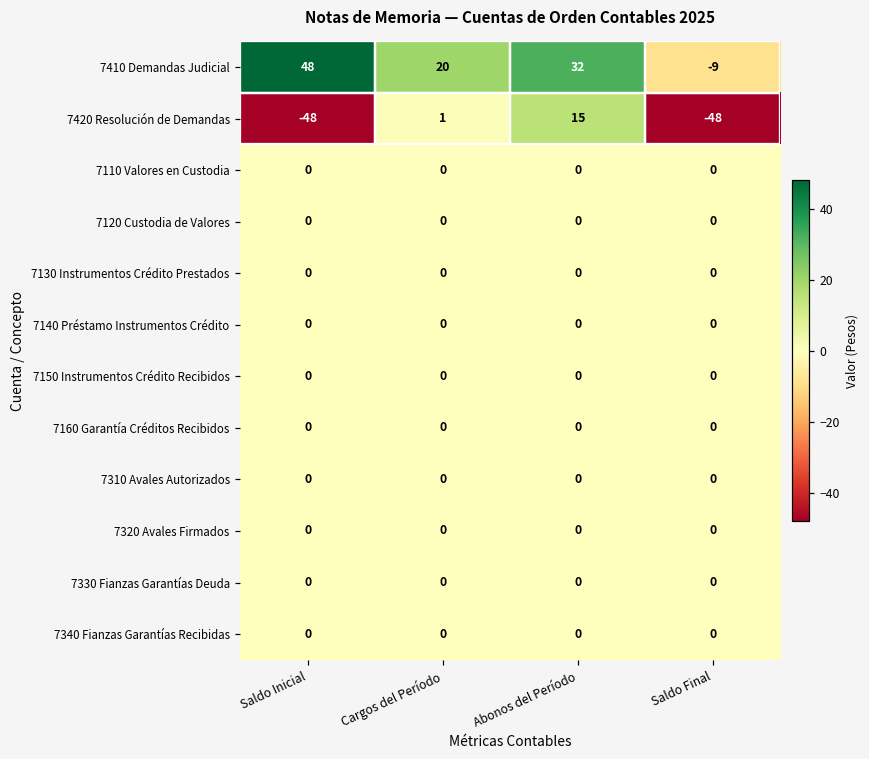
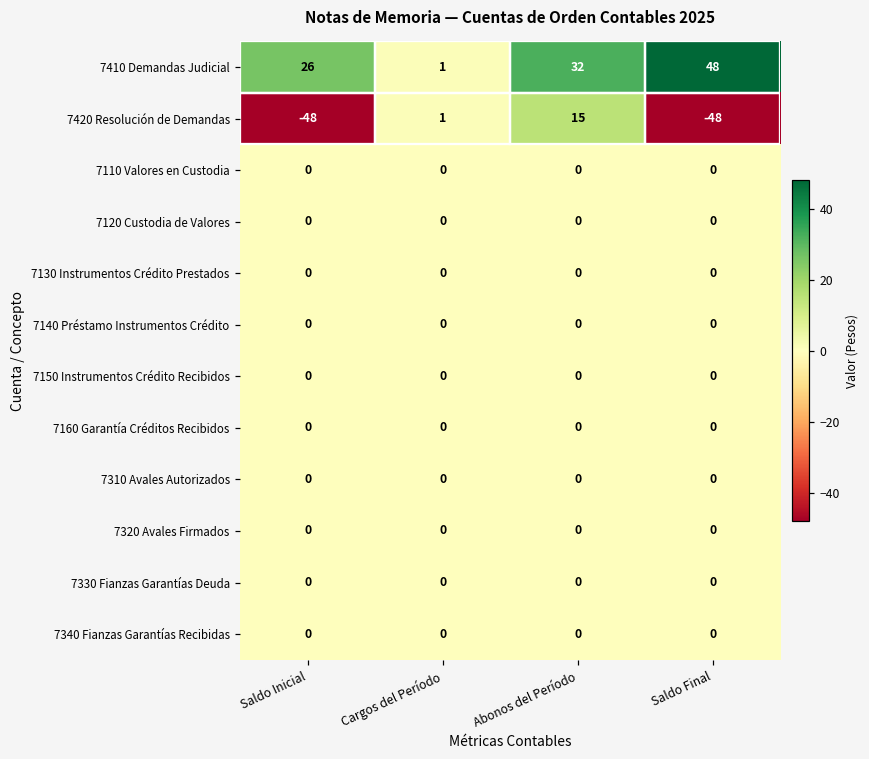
7410 Demandas Judicial, Saldo Inicial: 48 -> 26
7410 Demandas Judicial, Cargos del Período: 20 -> 1
7410 Demandas Judicial, Saldo Final: -9 -> 48
